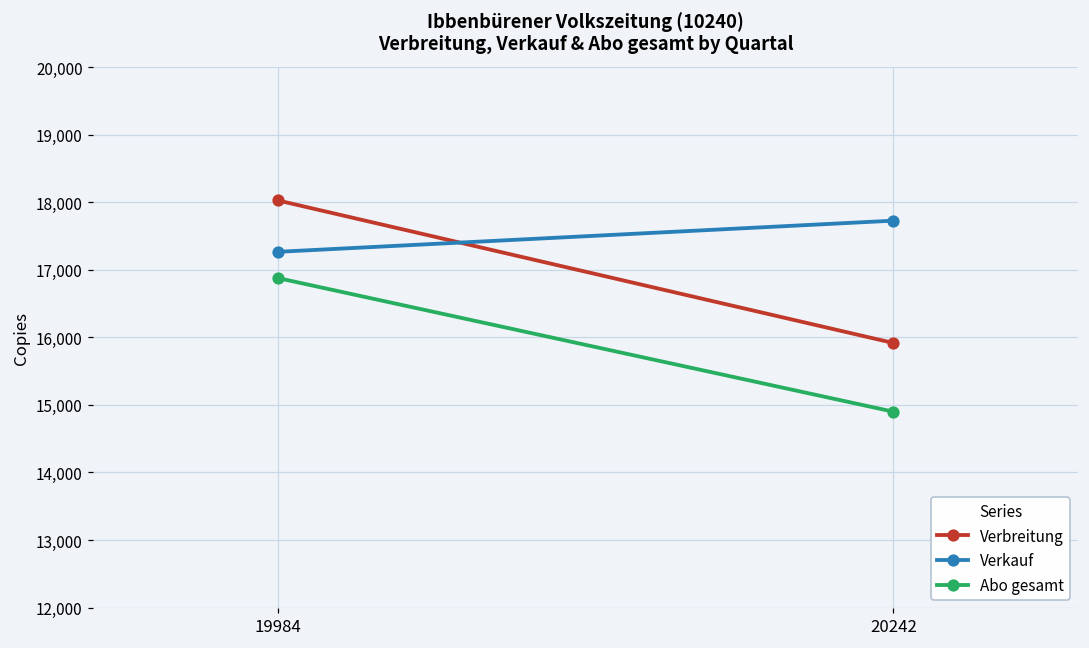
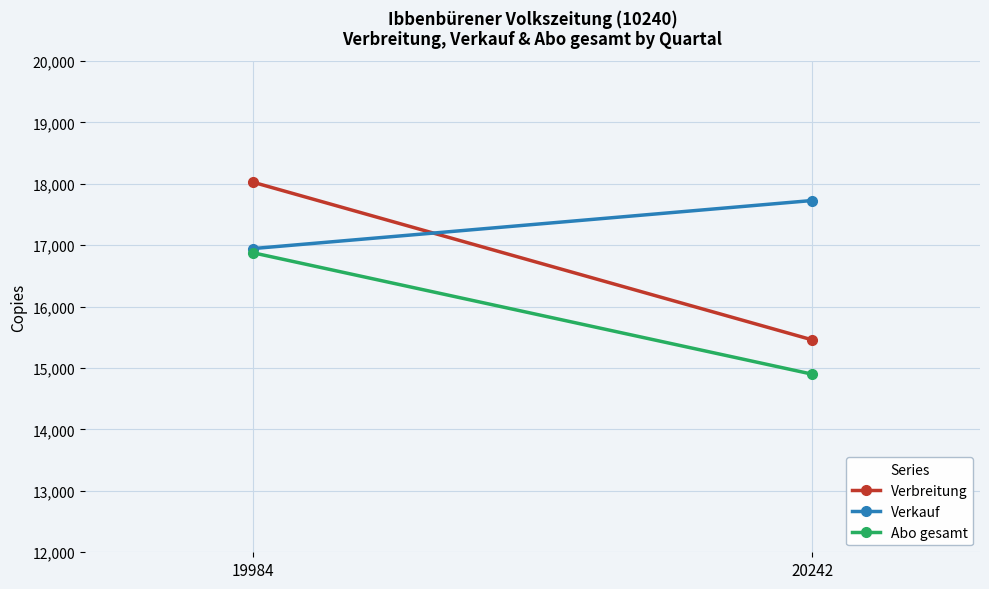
Verkauf, 19984: 17,300 -> 16,900
Verbreitung, 20242: 15,900 -> 15,500
